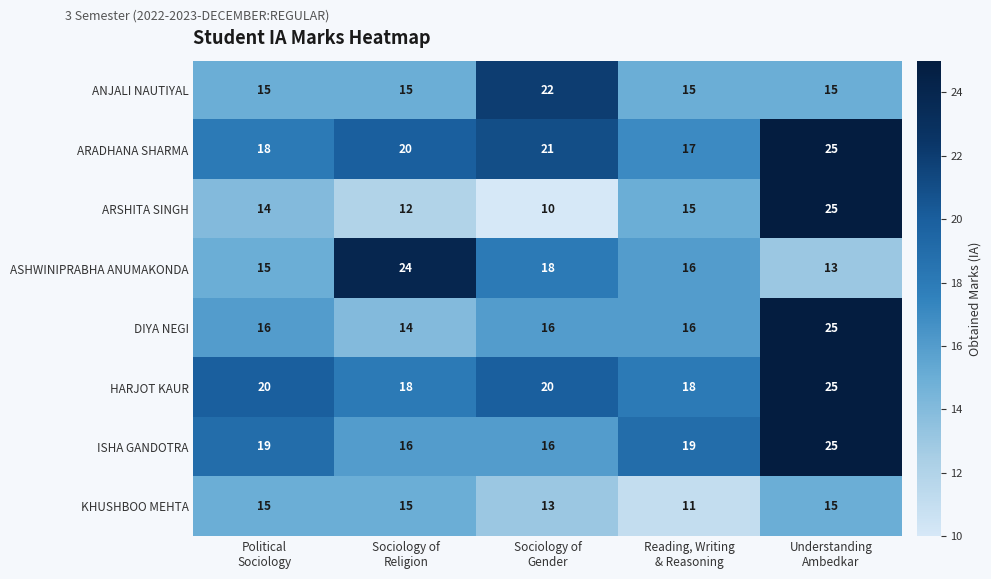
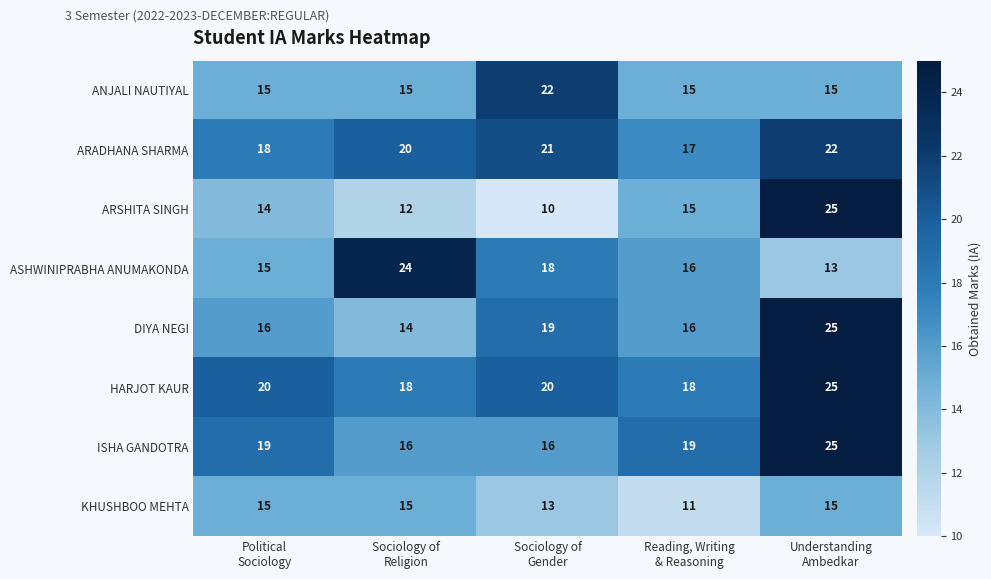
ARADHANA SHARMA, Understanding Ambedkar: 25 -> 22
DIYA NEGI, Sociology of Gender: 16 -> 19
